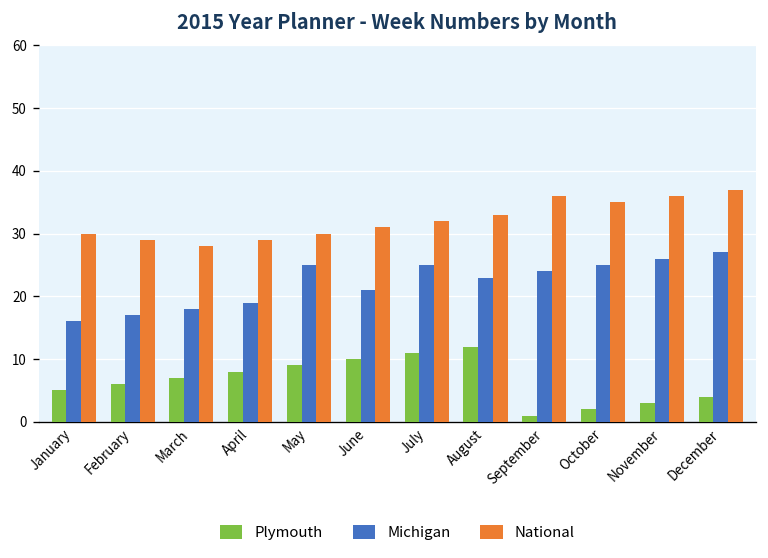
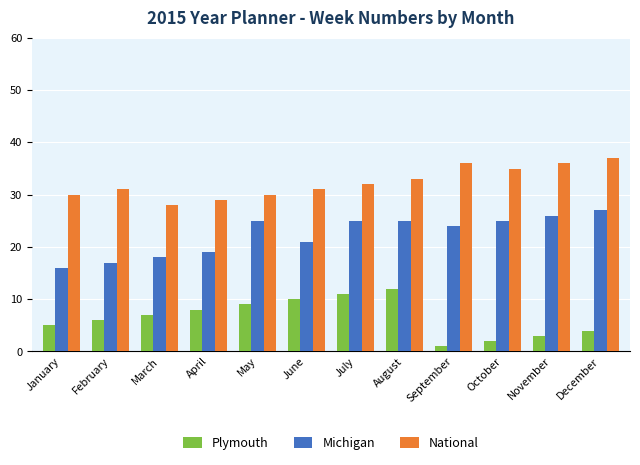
National, February: 29 -> 31
Michigan, August: 23 -> 25
